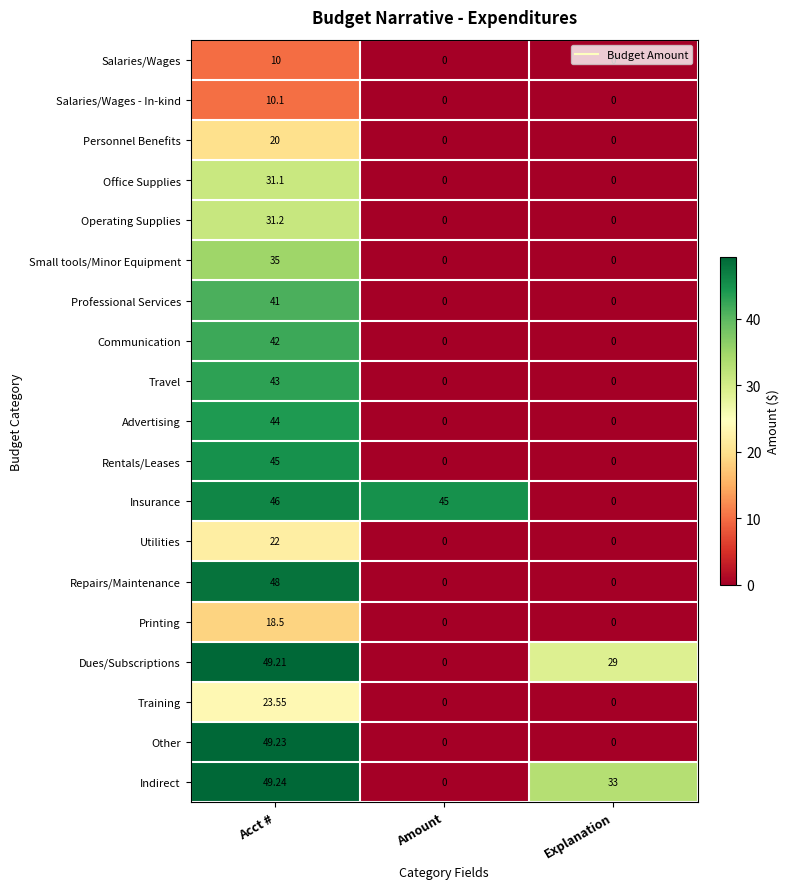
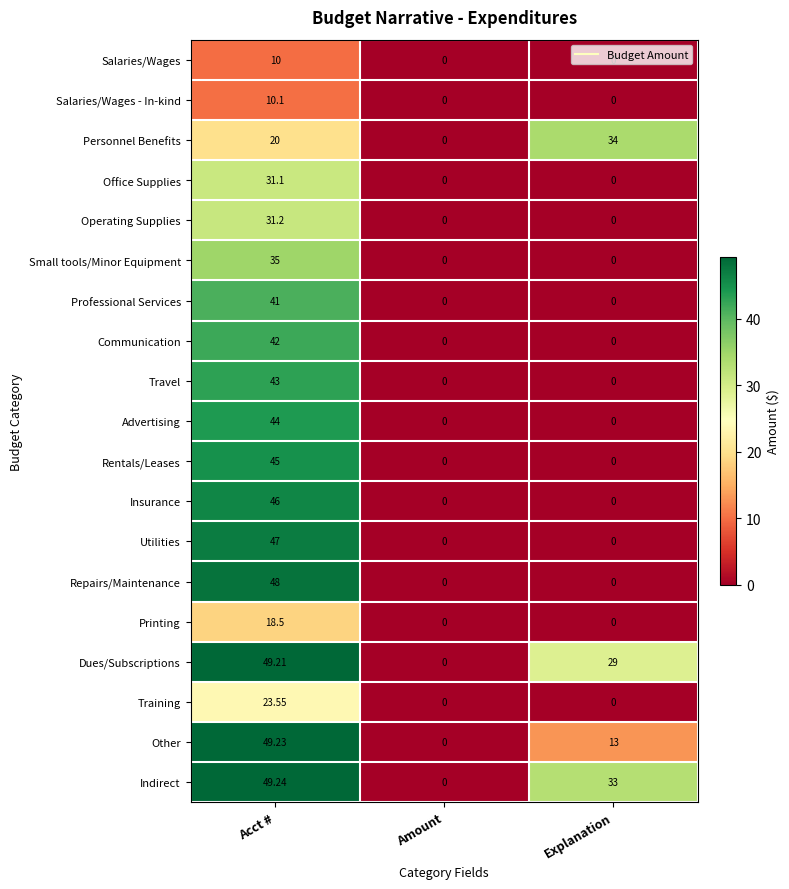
Personnel Benefits, Explanation: 0 -> 34
Insurance, Amount: 45 -> 0
Utilities, Acct #: 22 -> 47
Other, Explanation: 0 -> 13
